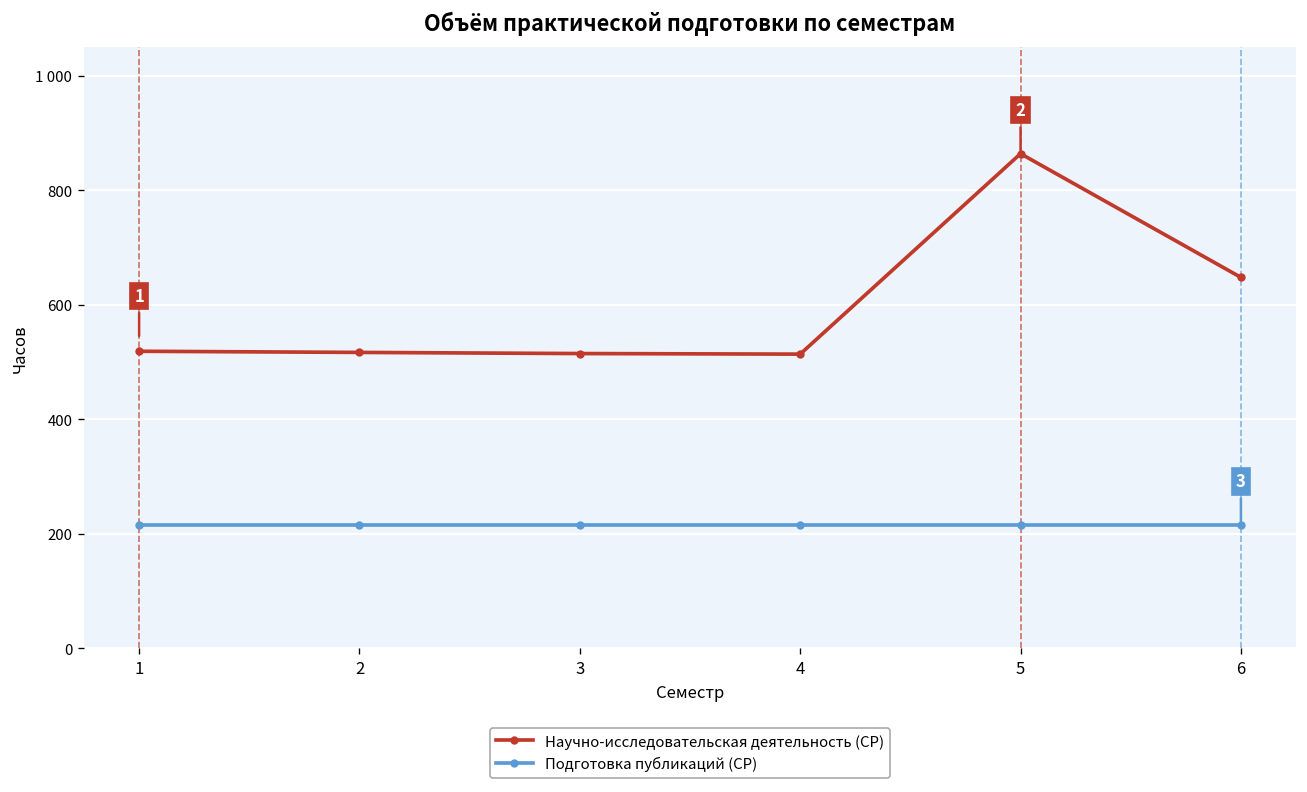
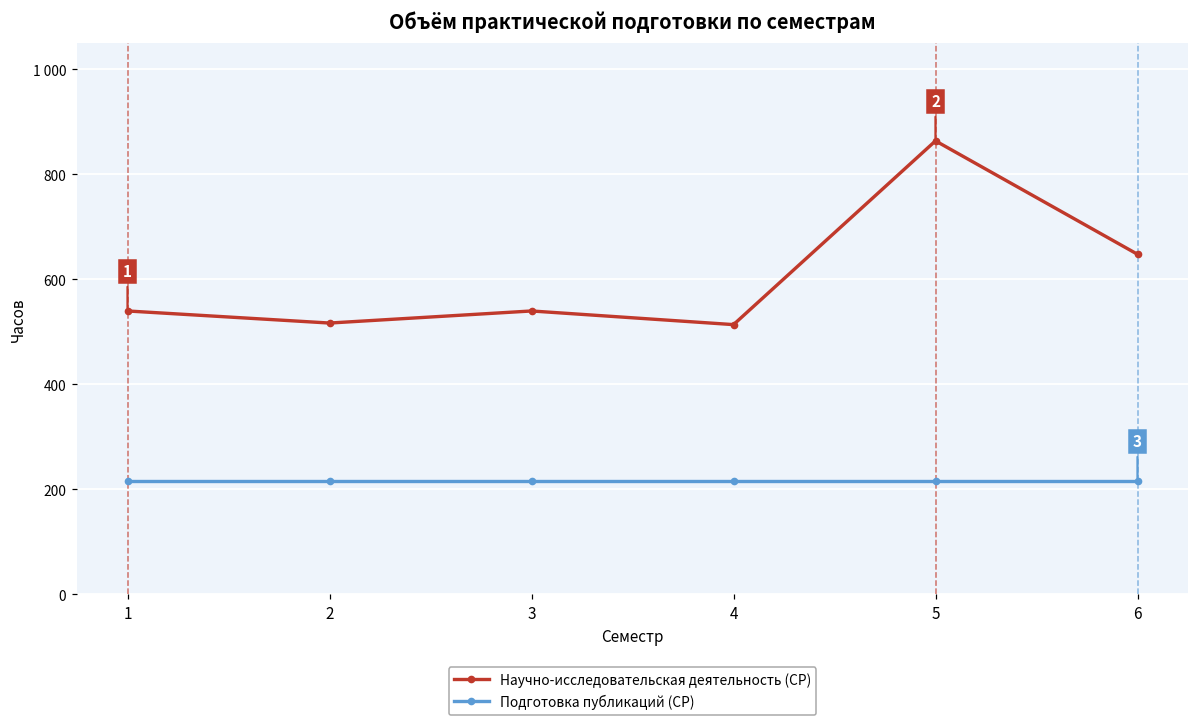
Научно-исследовательская деятельность (СР), 1: 520 -> 540
Научно-исследовательская деятельность (СР), 3: 520 -> 540
